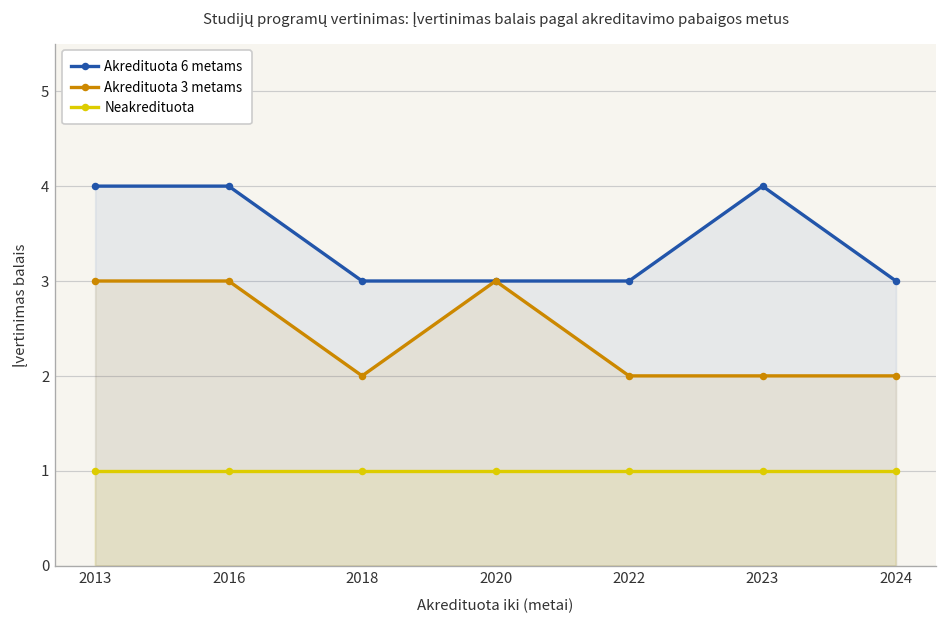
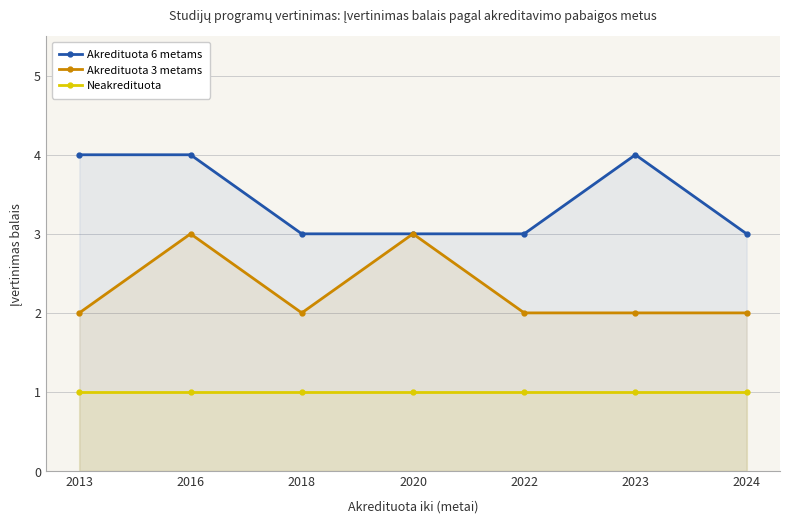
Akredituota 3 metams, 2013: 3 -> 2
